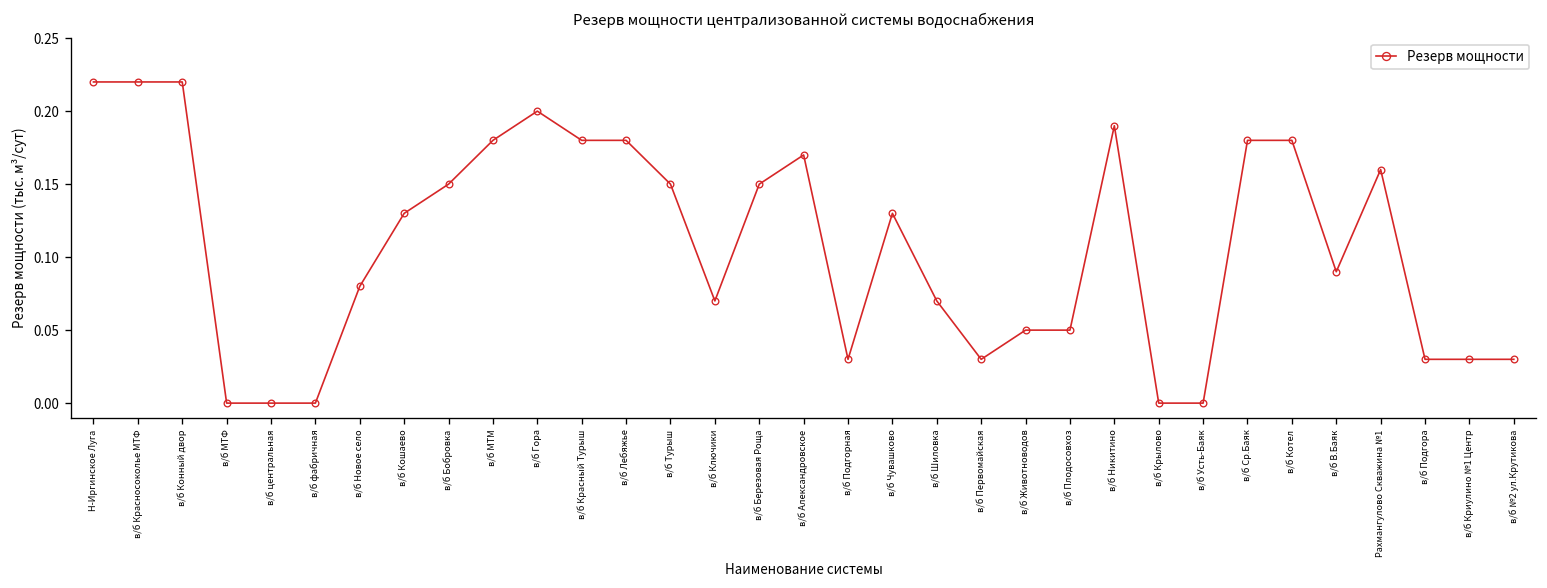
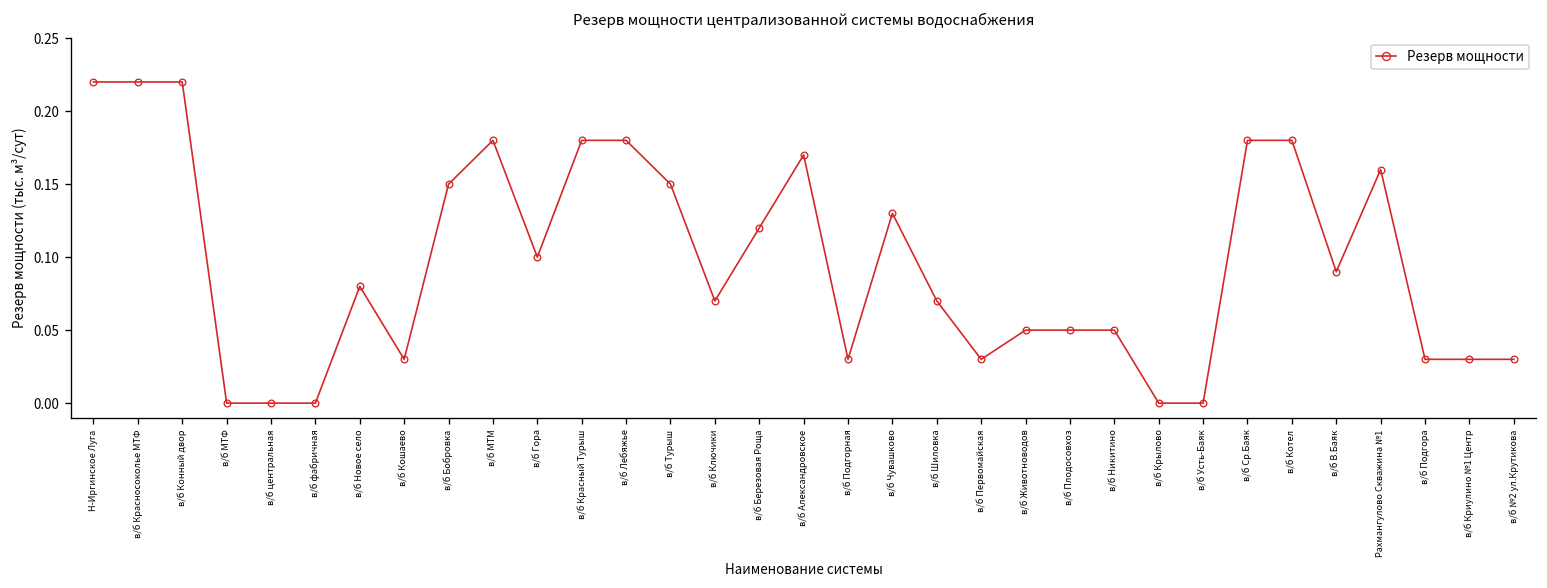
в/б Кошаево: 0.13 -> 0.03
в/б Гора: 0.2 -> 0.1
в/б Березовая Роща: 0.15 -> 0.12
в/б Никитино: 0.19 -> 0.05
